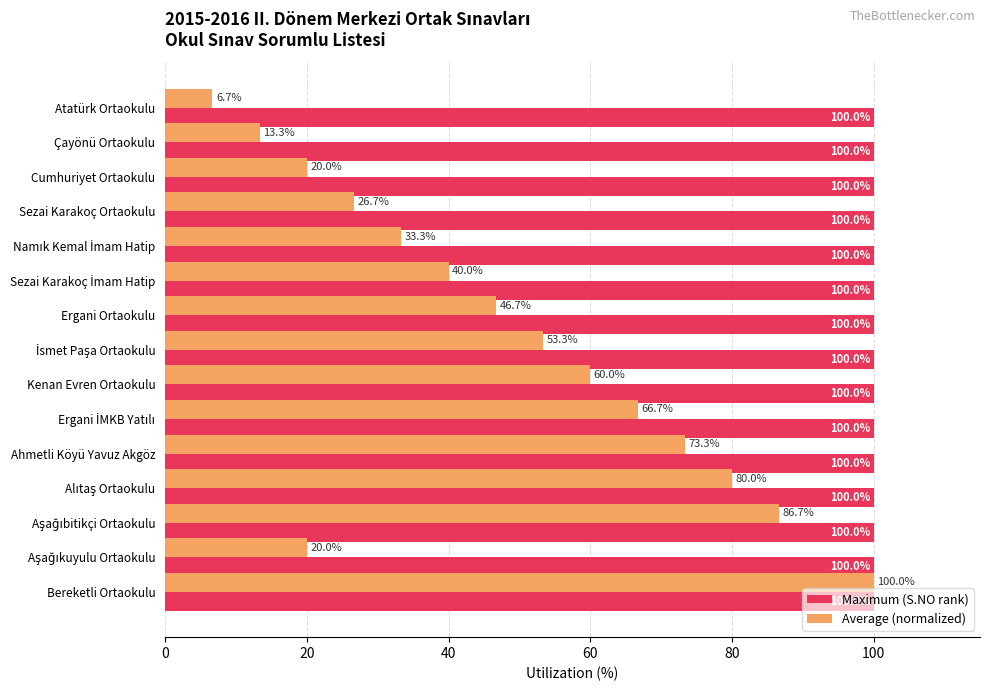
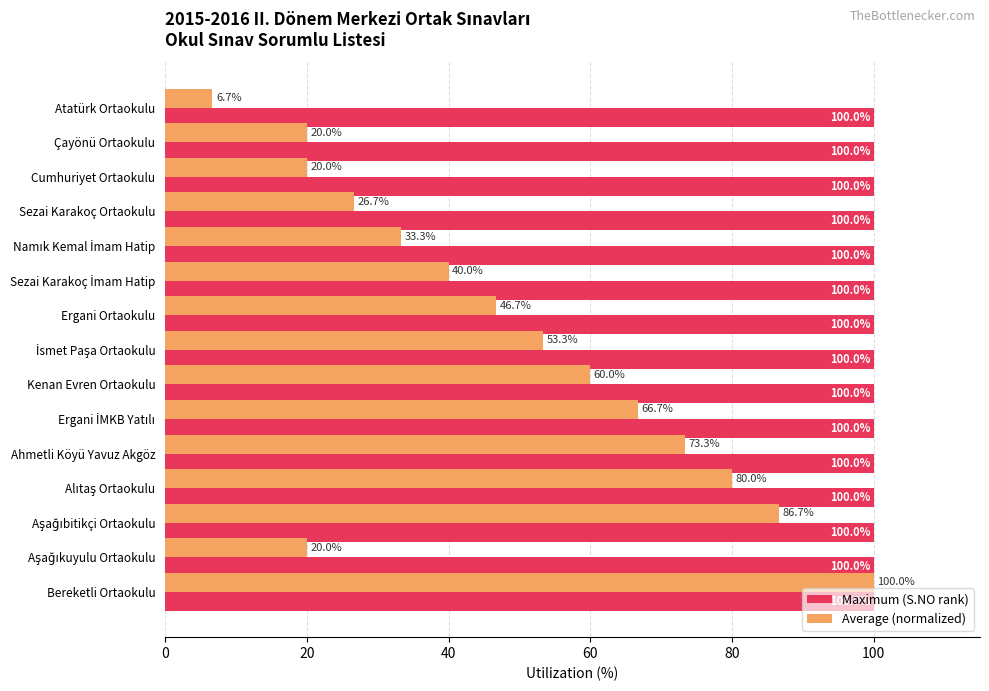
Average (normalized), Çayönü Ortaokulu: 13.3% -> 20.0%
